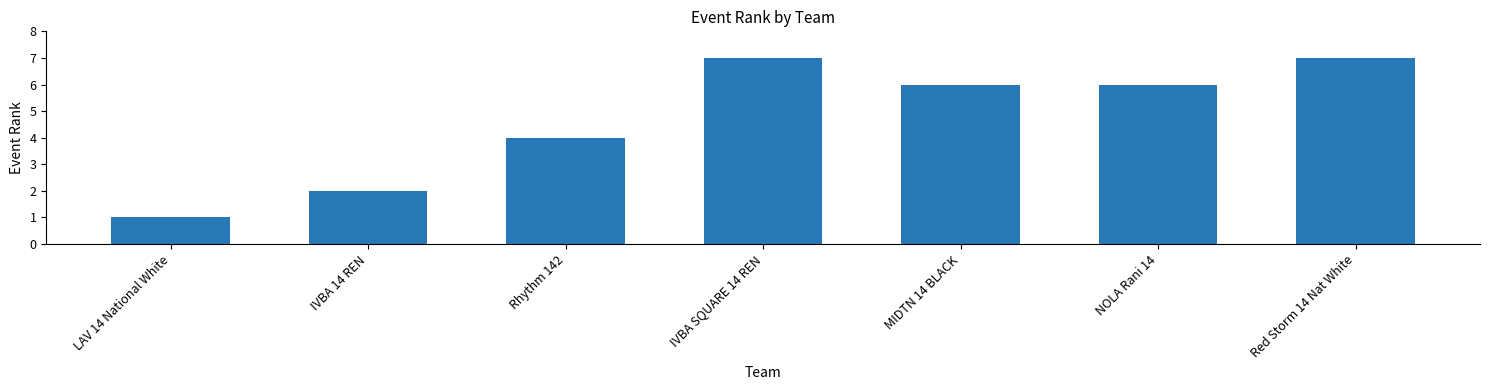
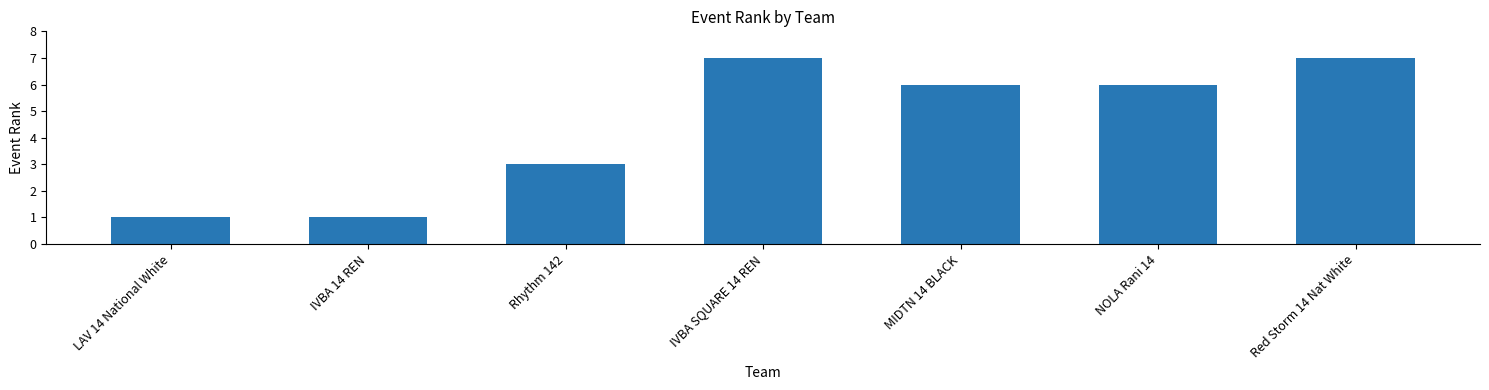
IVBA 14 REN: 2 -> 1
Rhythm 142: 4 -> 3
